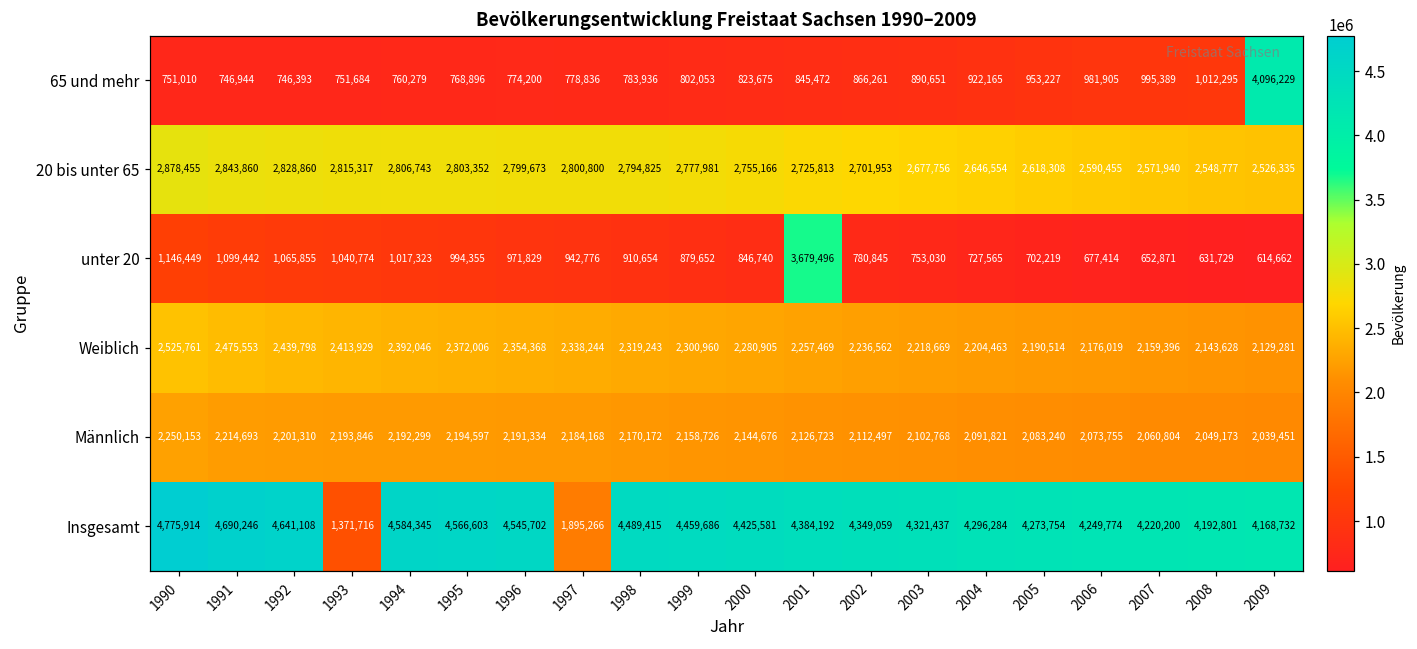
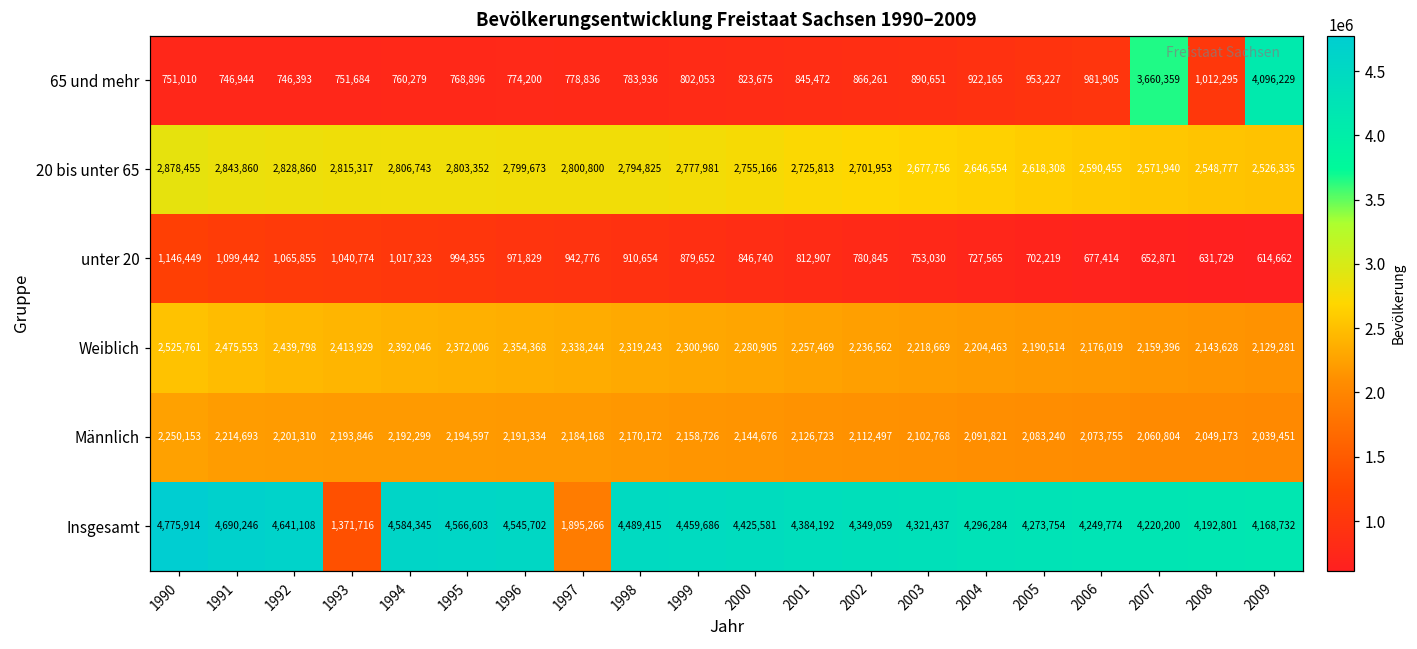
65 und mehr, 2007: 995,389 -> 3,660,359
unter 20, 2001: 3,679,496 -> 812,907
